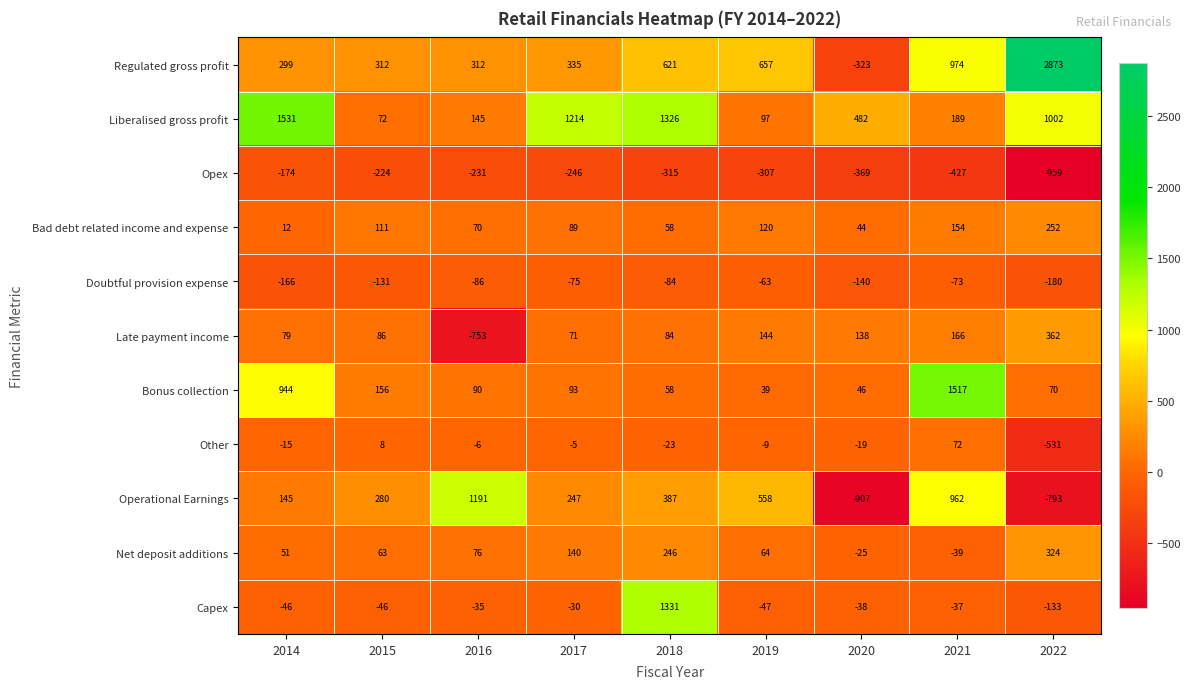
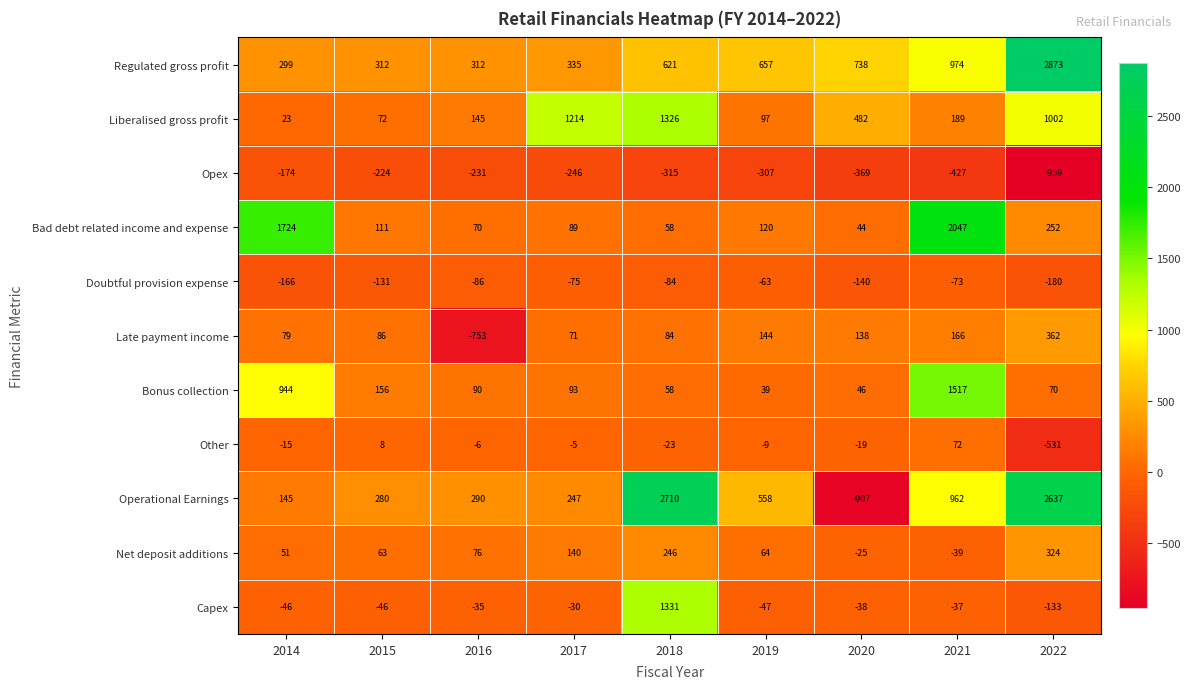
Regulated gross profit, 2020: -323 -> 738
Liberalised gross profit, 2014: 1531 -> 23
Bad debt related income and expense, 2014: 12 -> 1724
Bad debt related income and expense, 2021: 154 -> 2047
Operational Earnings, 2016: 1191 -> 290
Operational Earnings, 2018: 387 -> 2710
Operational Earnings, 2022: -793 -> 2637
